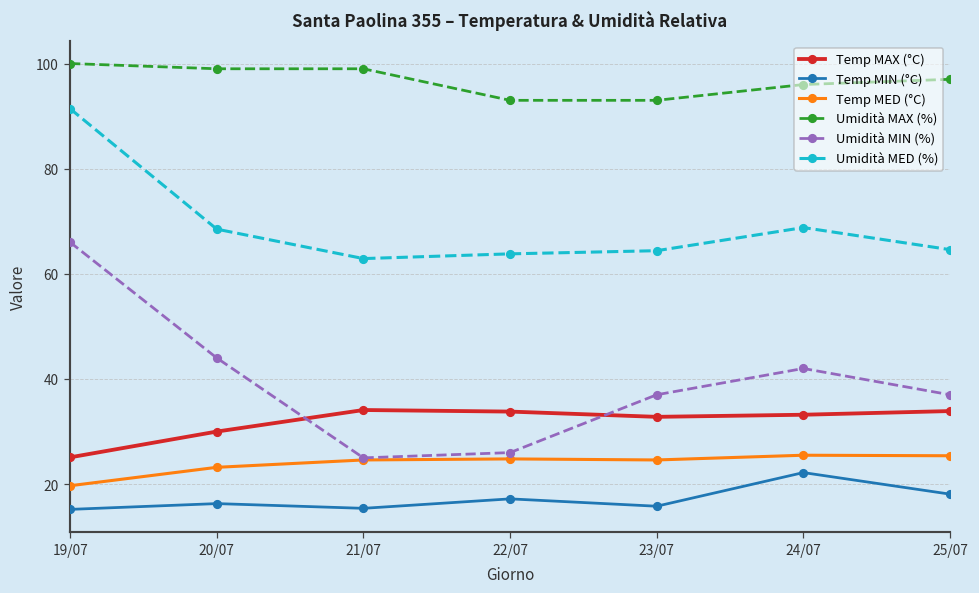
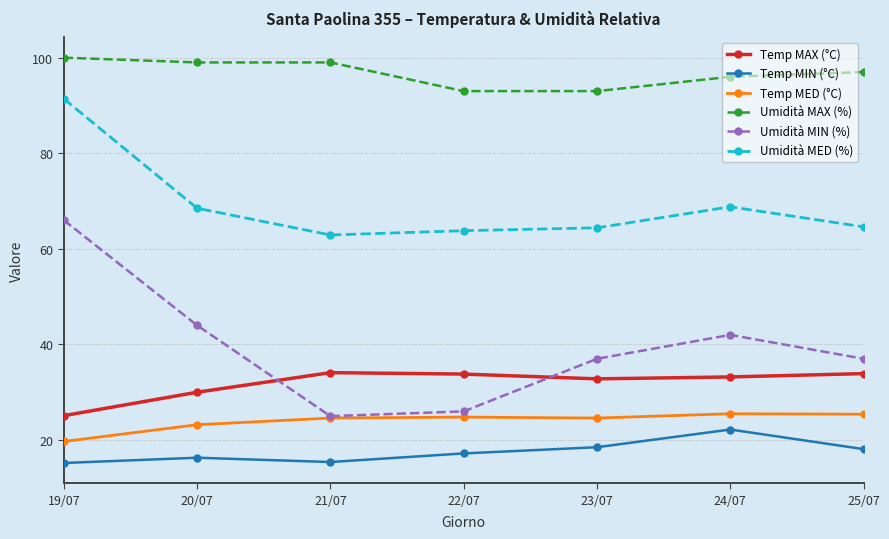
Temp MIN (°C), 23/07: 16 -> 19
